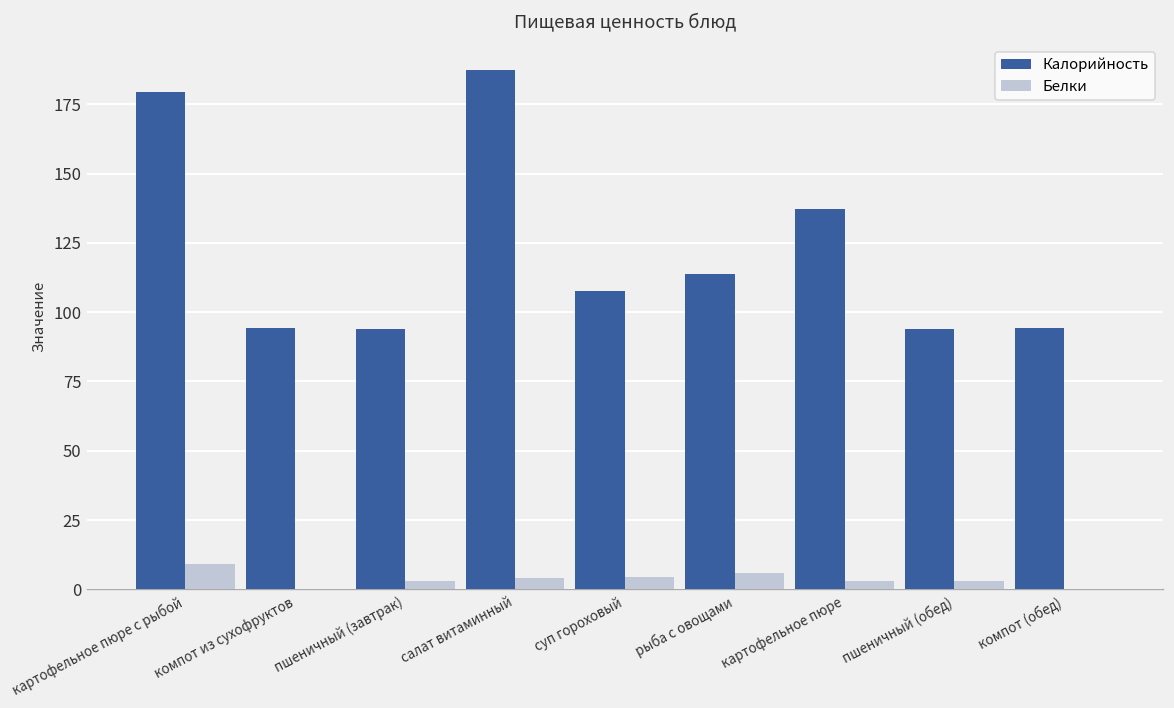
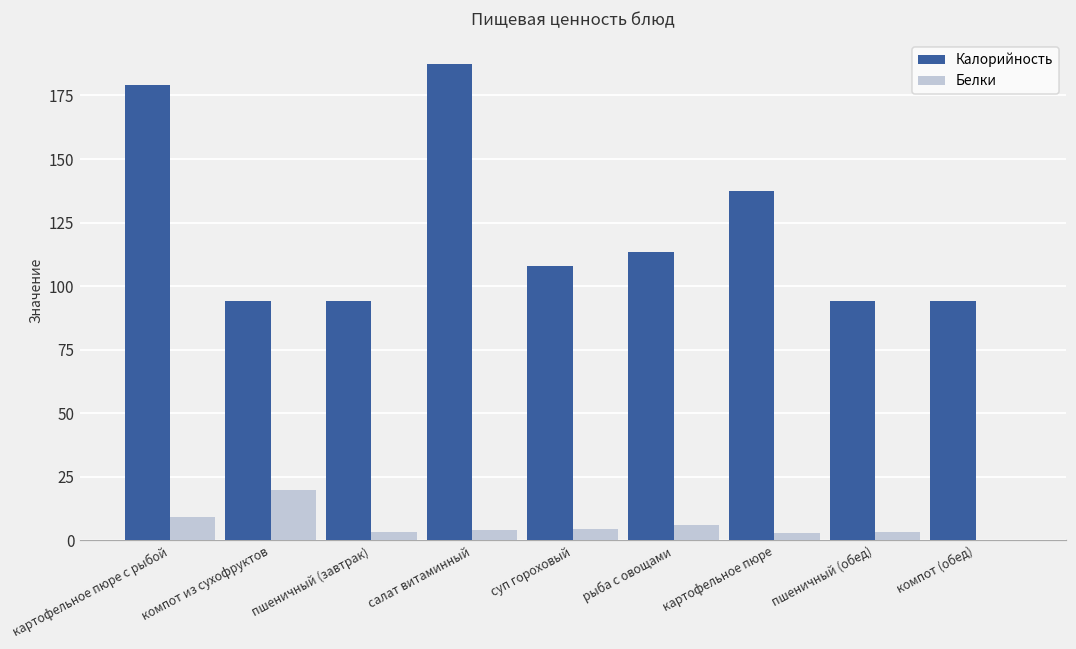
Белки, компот из сухофруктов: 0 -> 20
